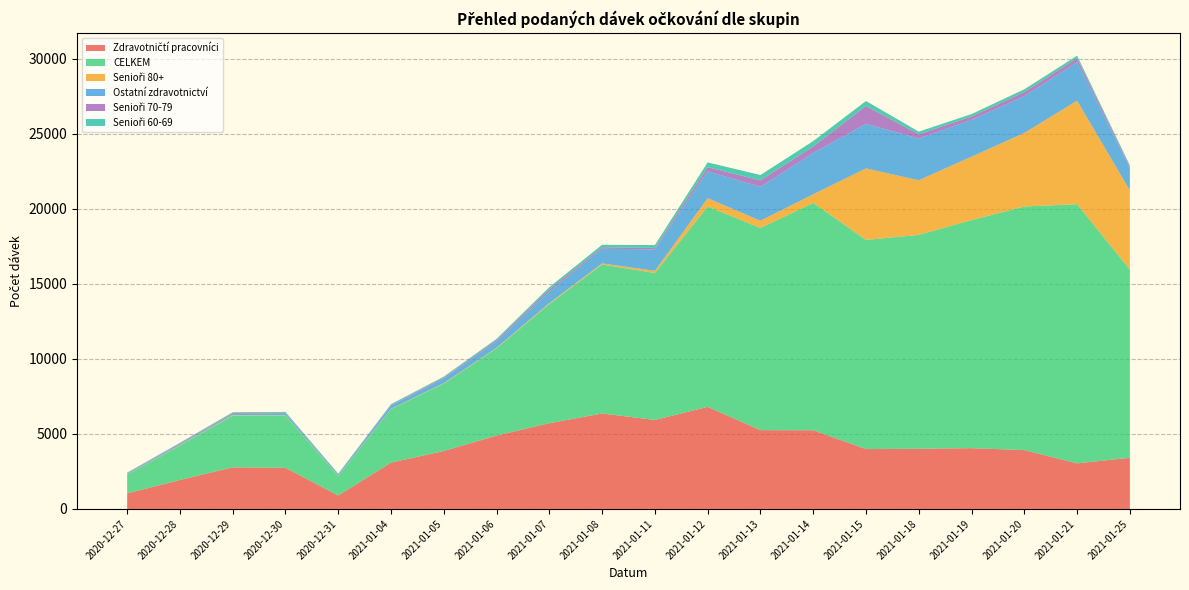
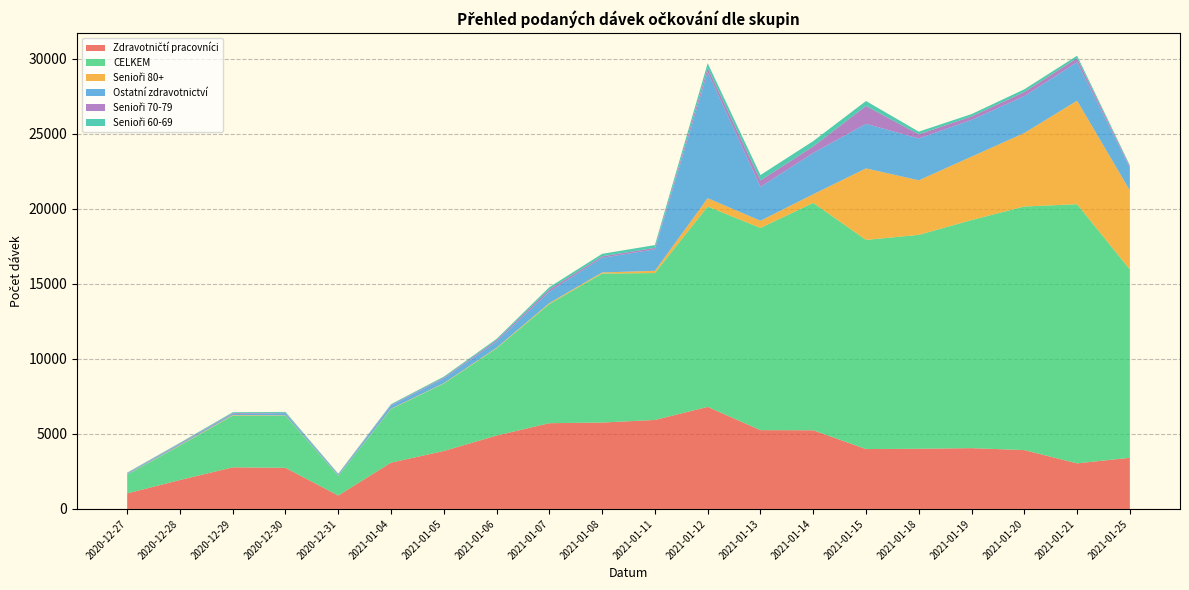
Zdravotničtí pracovníci, 2021-01-08: 6400 -> 5800
Ostatní zdravotnictví, 2021-01-12: 1800 -> 8400
